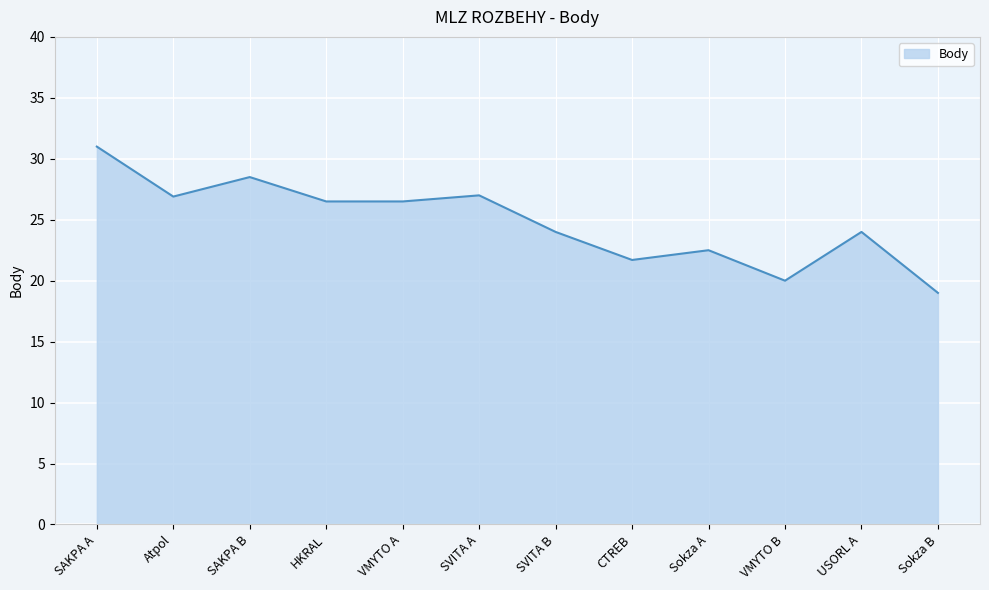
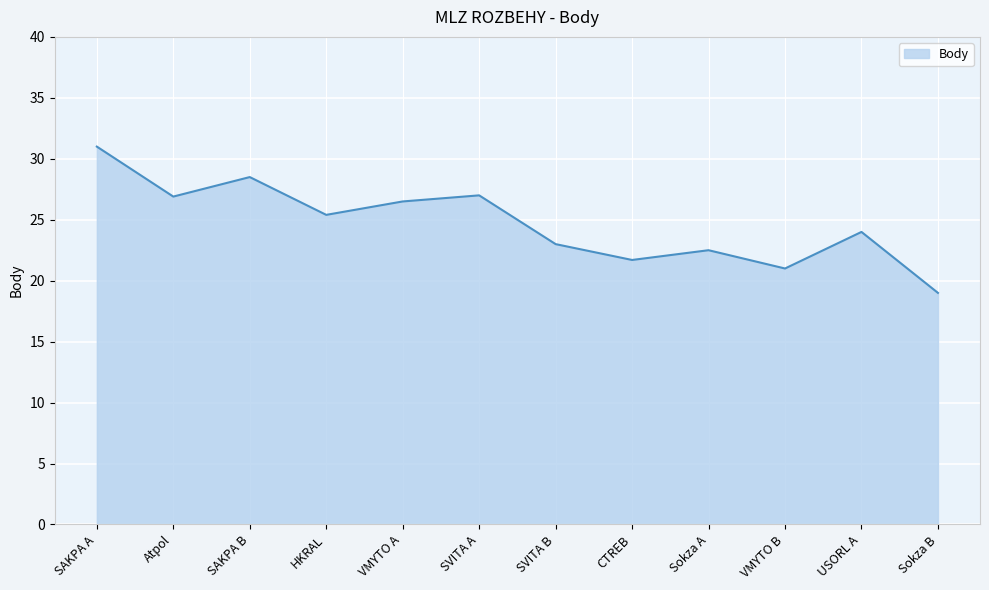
HKRAL: 26.5 -> 25.4
SVITA B: 24 -> 23
VMYTO B: 20 -> 21
